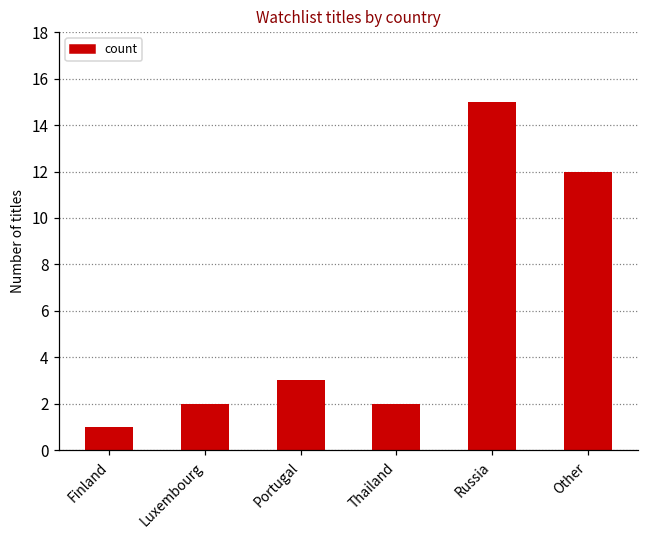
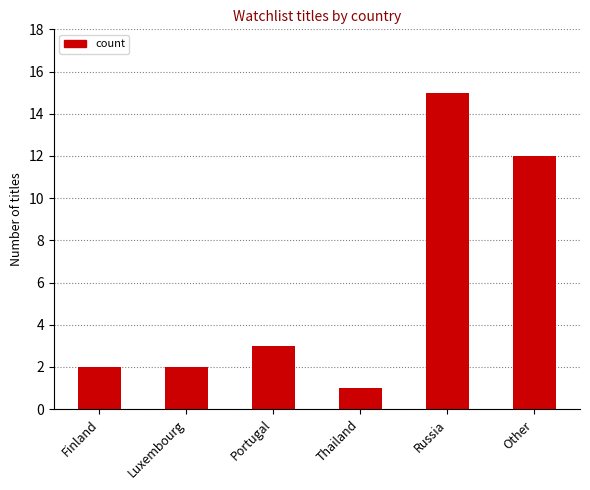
Finland: 1 -> 2
Thailand: 2 -> 1
